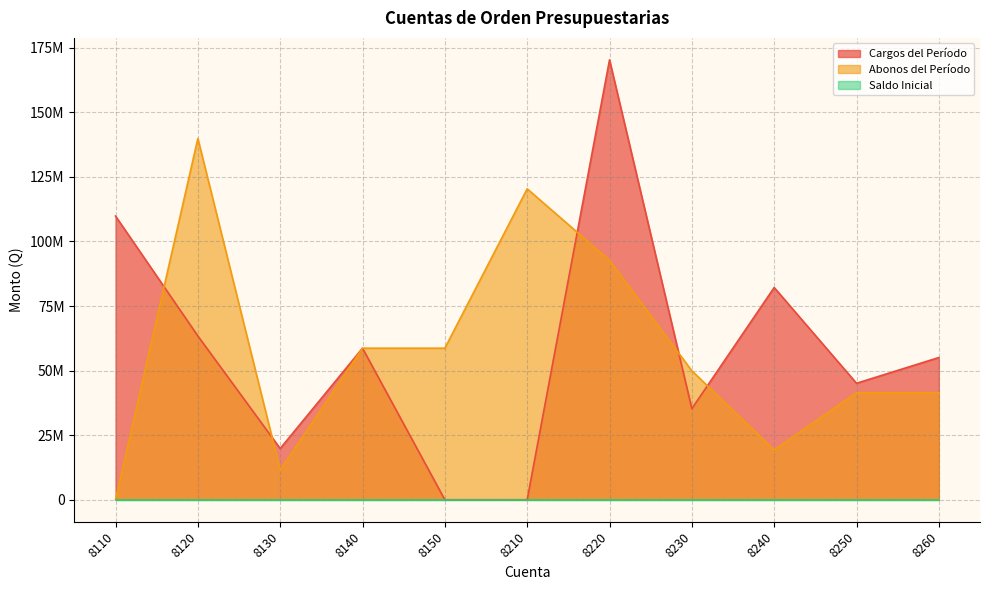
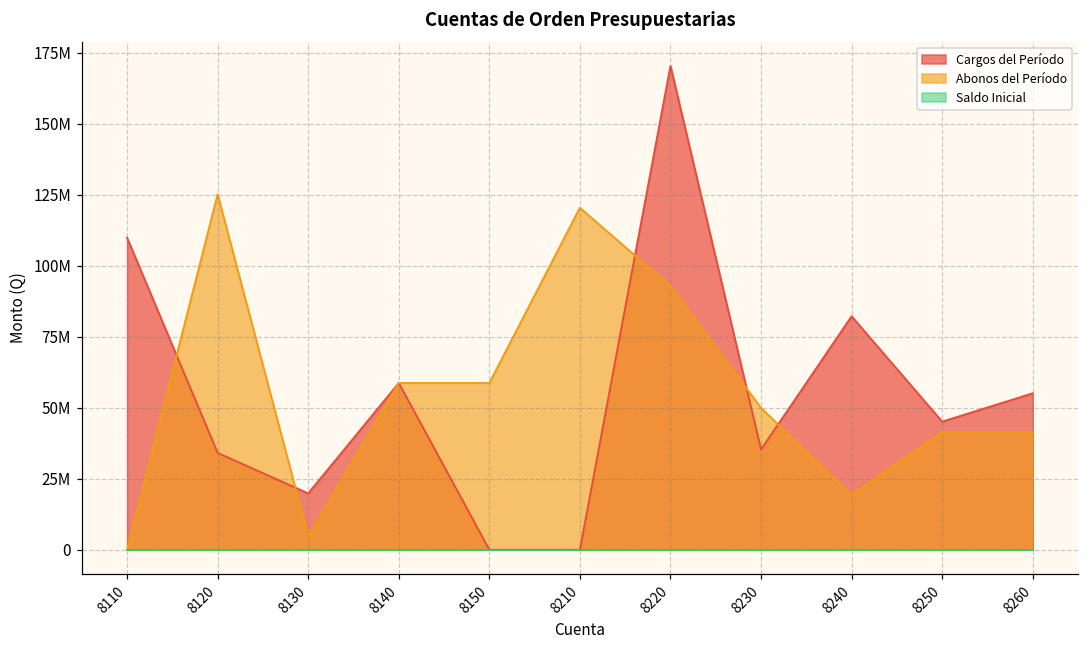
Cargos del Período, 8120: 63000000 -> 34000000
Abonos del Período, 8120: 140000000 -> 125000000
Abonos del Período, 8130: 11000000 -> 5000000
